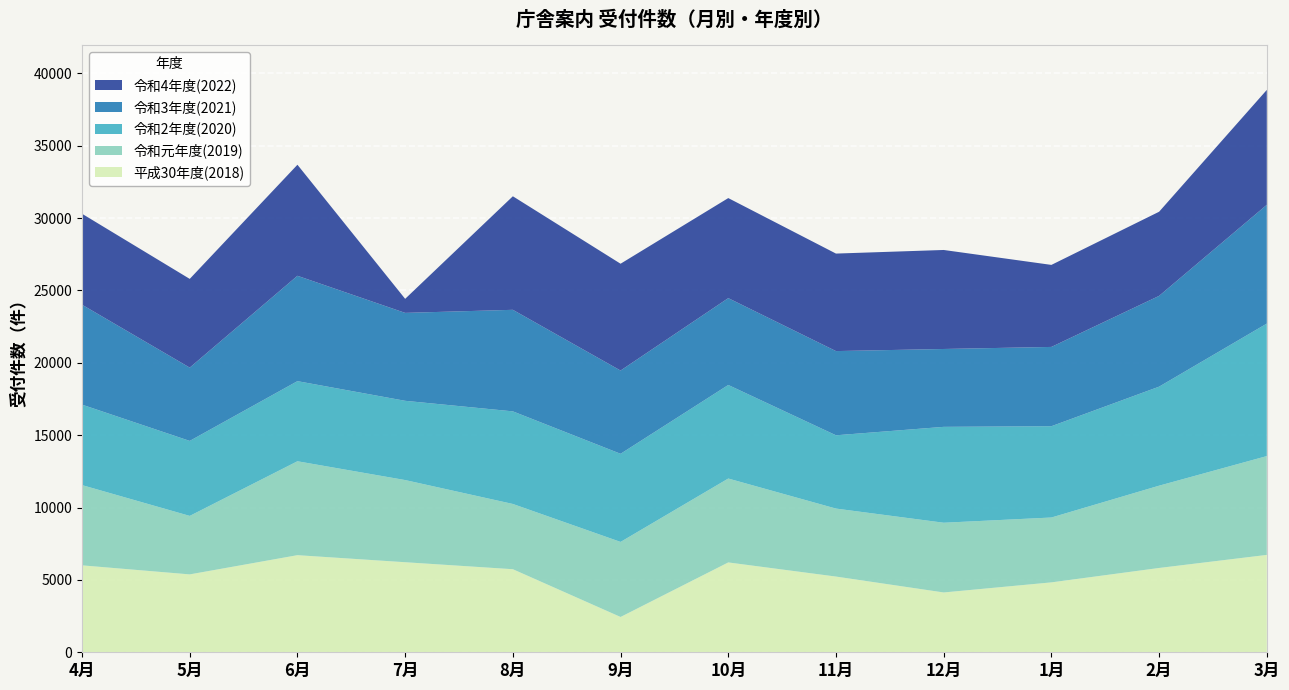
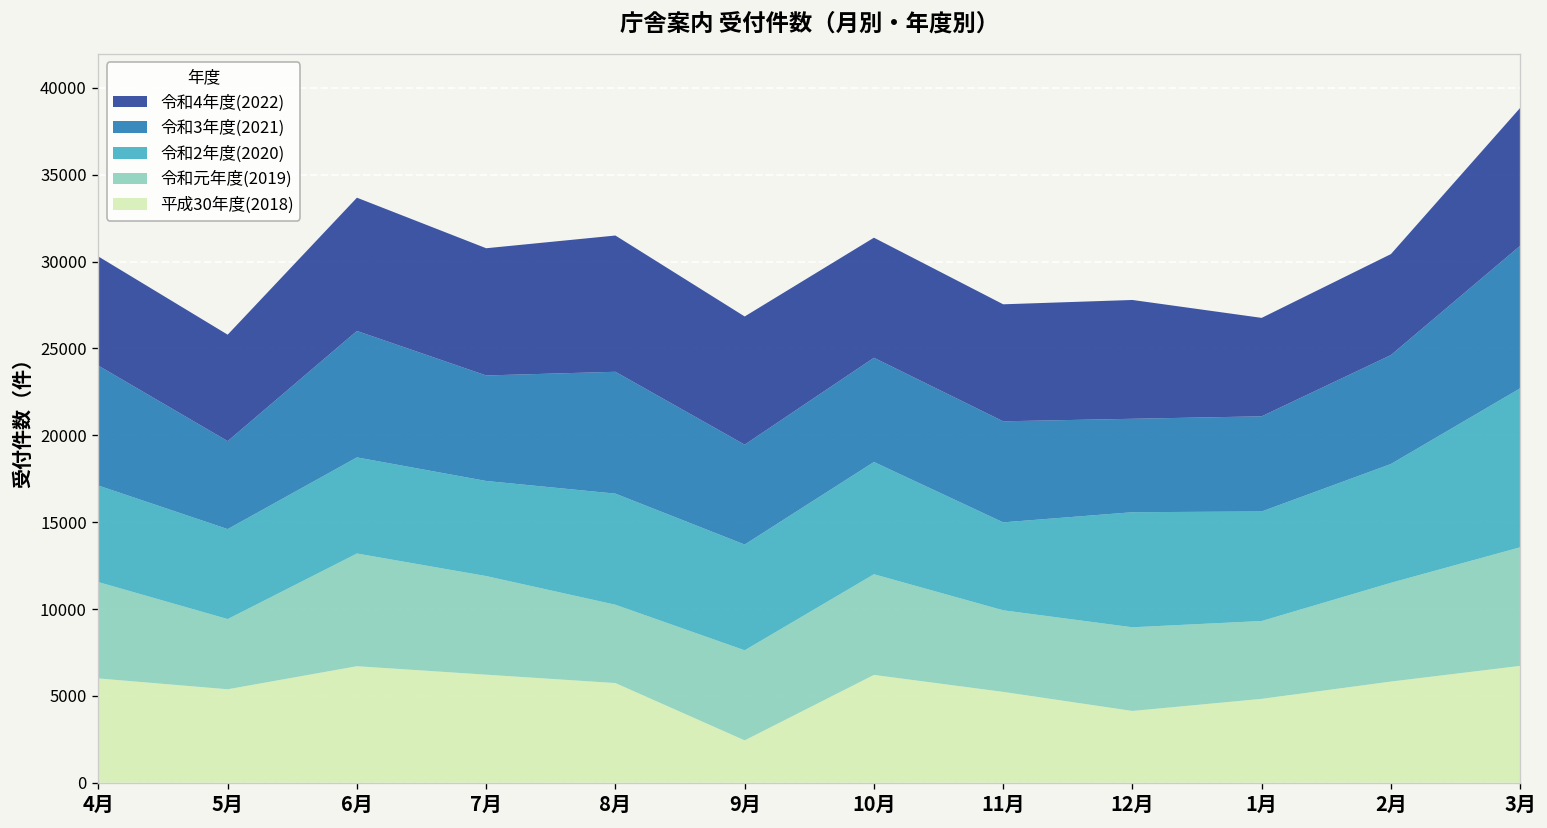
令和4年度(2022), 7月: 1000 -> 7300
